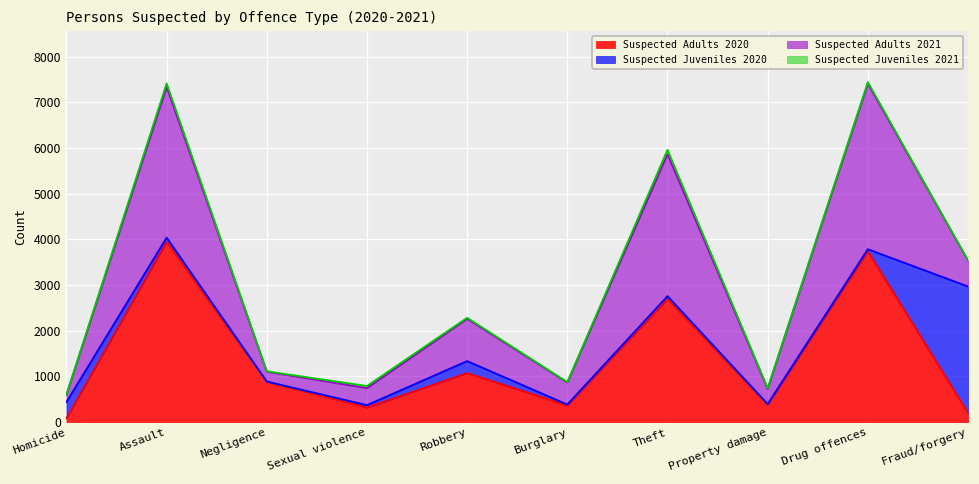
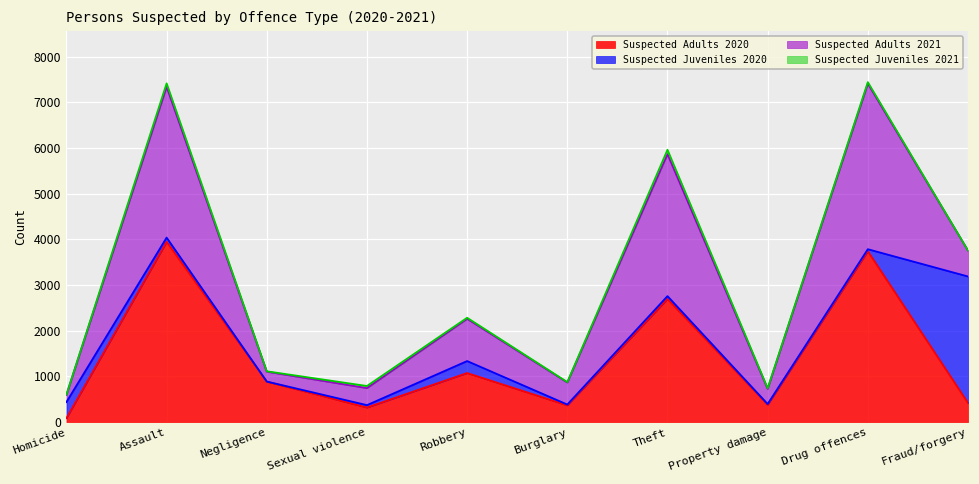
Suspected Adults 2020, Fraud/forgery: 200 -> 400
